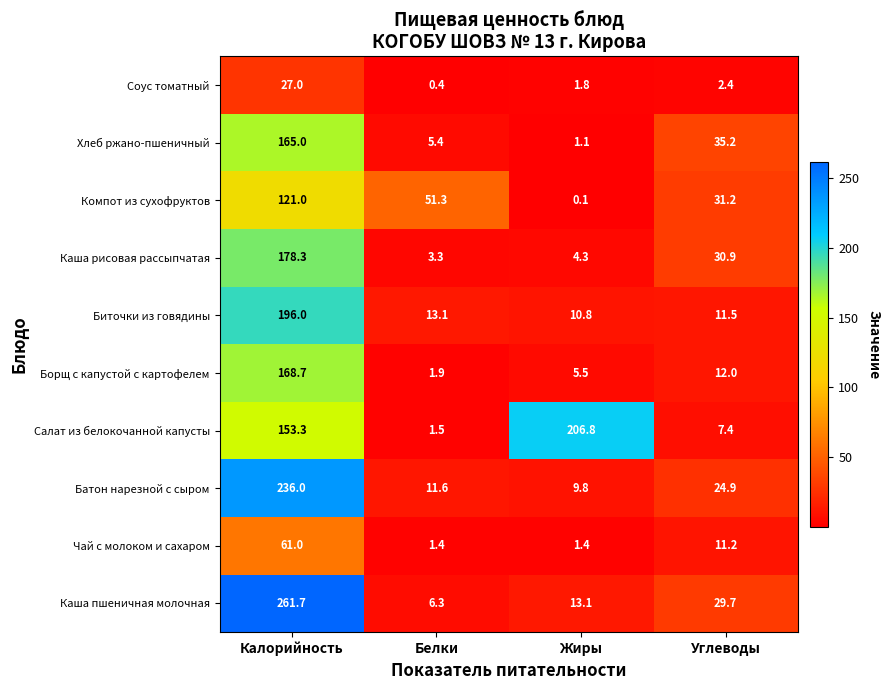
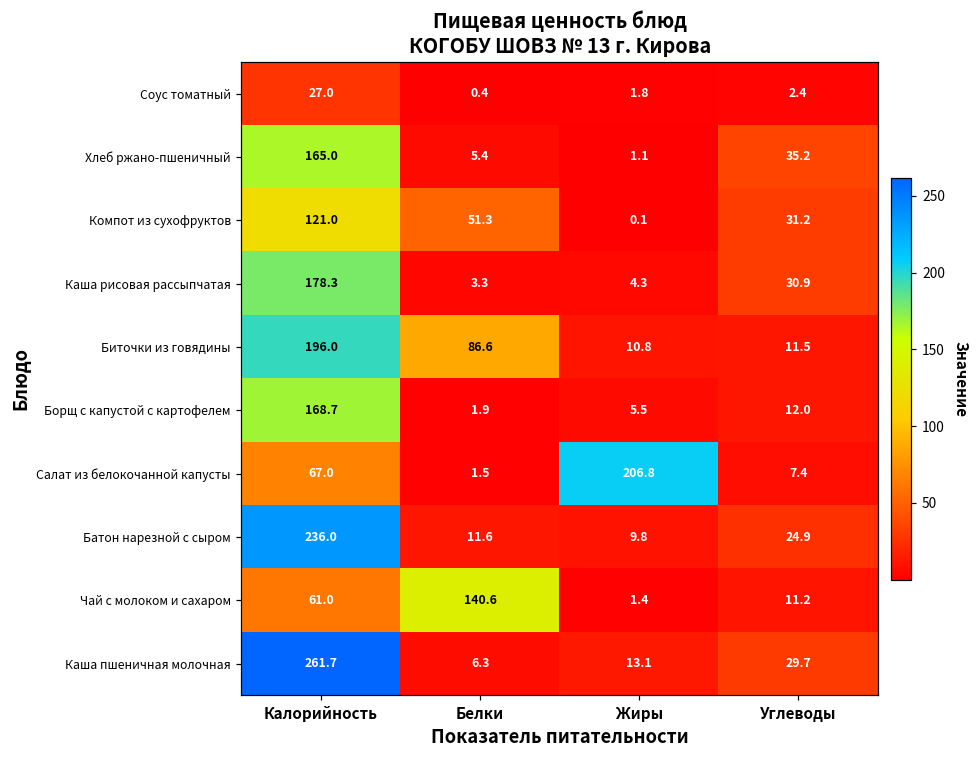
Биточки из говядины, Белки: 13.1 -> 86.6
Салат из белокочанной капусты, Калорийность: 153.3 -> 67.0
Чай с молоком и сахаром, Белки: 1.4 -> 140.6
